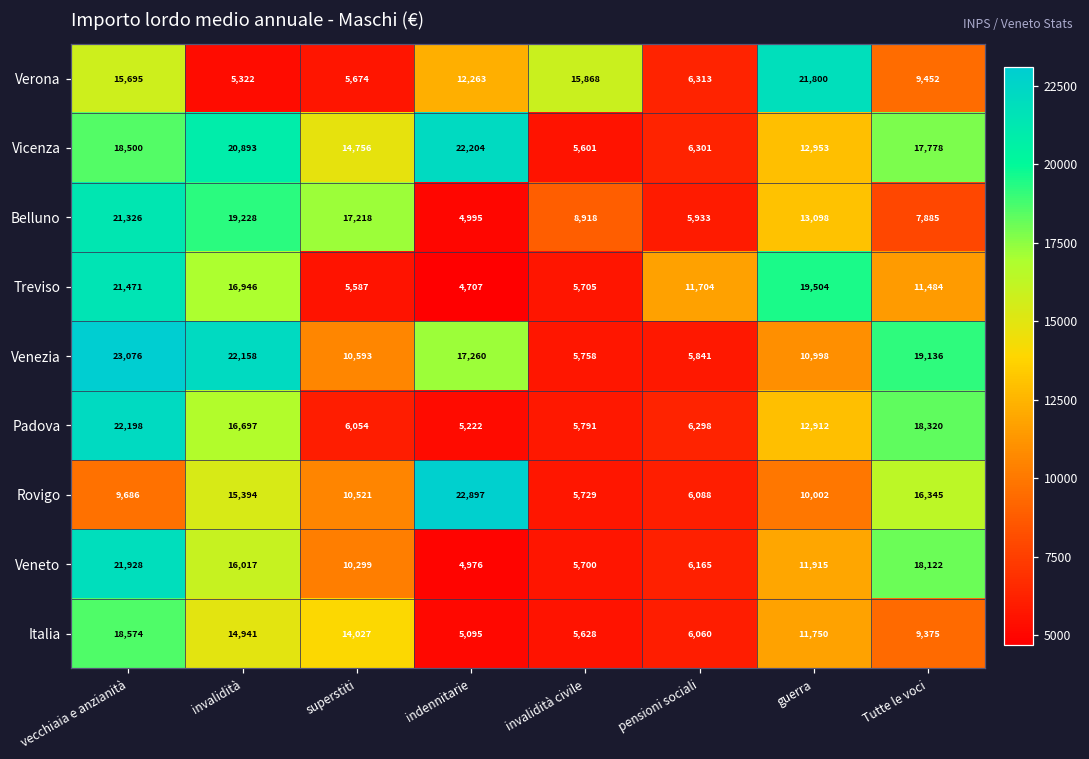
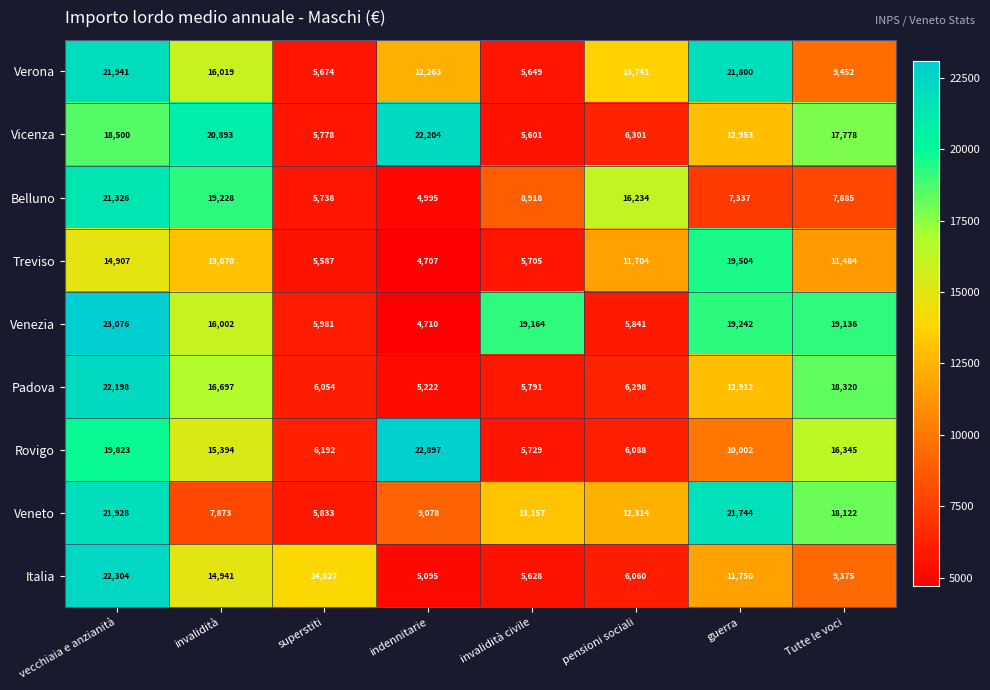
Verona, vecchiaia e anzianità: 15,695 -> 21,941
Verona, invalidità: 5,322 -> 16,019
Verona, invalidità civile: 15,868 -> 5,649
Verona, pensioni sociali: 6,313 -> 13,741
Vicenza, superstiti: 14,756 -> 5,778
Belluno, superstiti: 17,218 -> 5,738
Belluno, pensioni sociali: 5,933 -> 16,234
Belluno, guerra: 13,098 -> 7,337
Treviso, vecchiaia e anzianità: 21,471 -> 14,907
Treviso, invalidità: 16,946 -> 13,070
Venezia, invalidità: 22,158 -> 16,002
Venezia, superstiti: 10,593 -> 5,981
Venezia, indennitarie: 17,260 -> 4,710
Venezia, invalidità civile: 5,758 -> 19,164
Venezia, guerra: 10,998 -> 19,242
Rovigo, vecchiaia e anzianità: 9,686 -> 19,823
Rovigo, superstiti: 10,521 -> 6,192
Veneto, invalidità: 16,017 -> 7,873
Veneto, superstiti: 10,299 -> 5,833
Veneto, indennitarie: 4,976 -> 9,078
Veneto, invalidità civile: 5,700 -> 13,157
Veneto, pensioni sociali: 6,165 -> 12,314
Veneto, guerra: 11,915 -> 21,744
Italia, vecchiaia e anzianità: 18,574 -> 22,304
